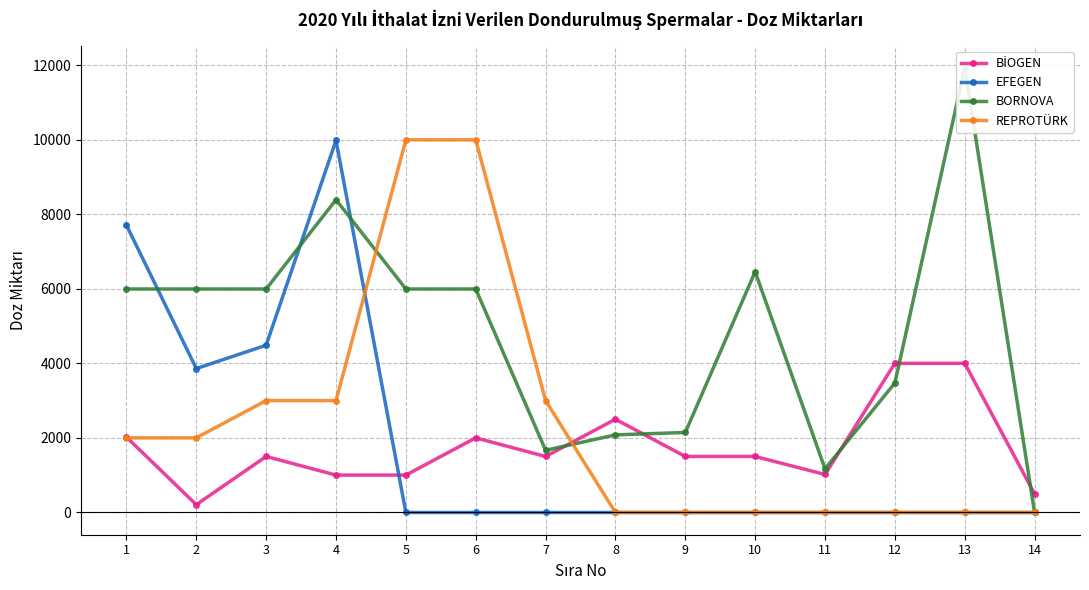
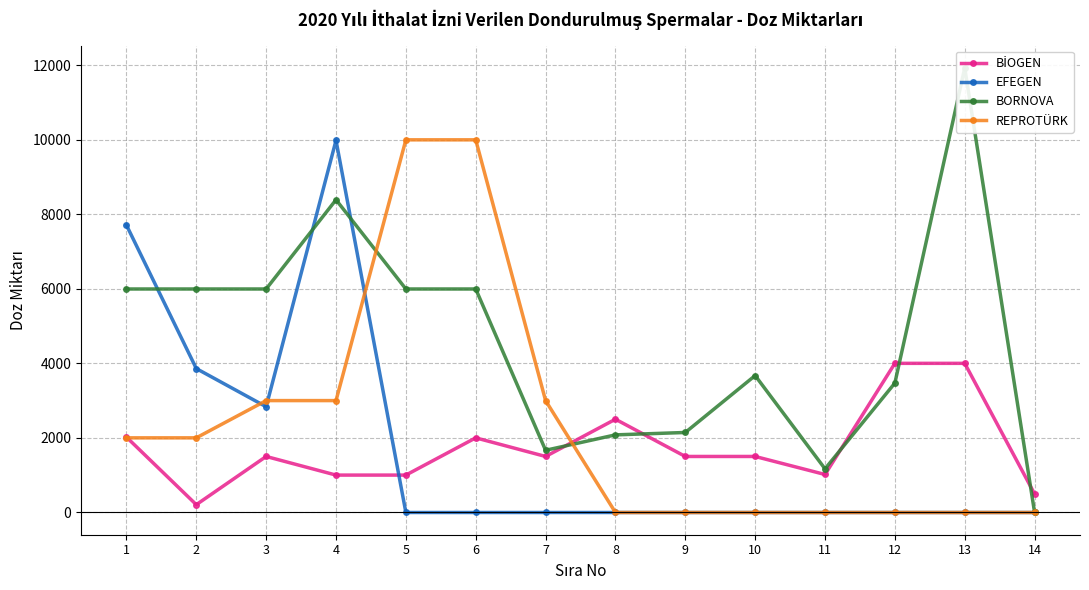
EFEGEN, 3: 4500 -> 2800
BORNOVA, 10: 6500 -> 3700
